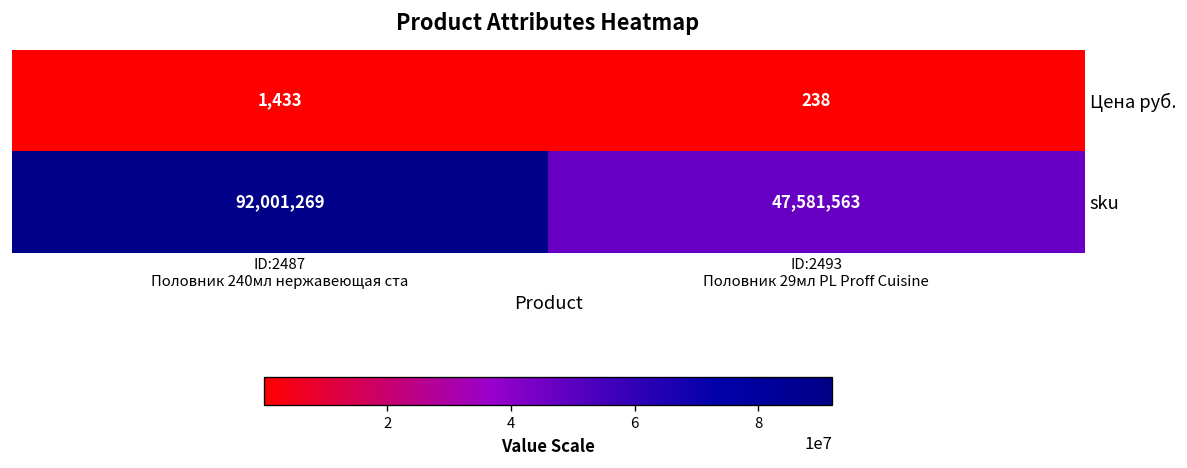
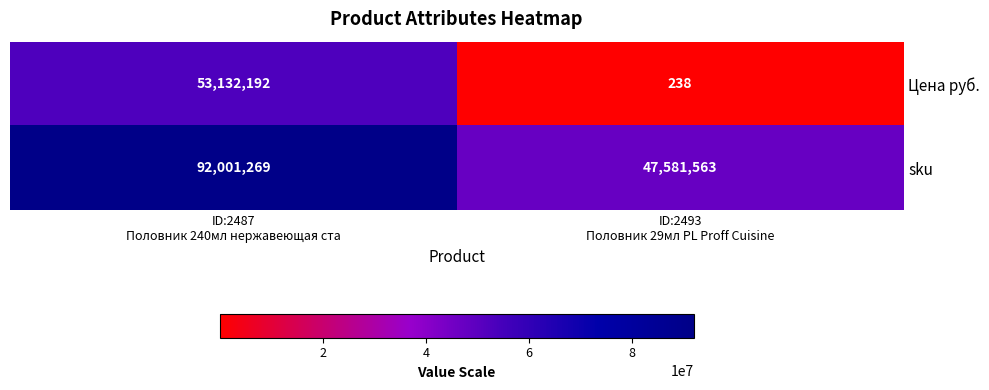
Цена руб., ID:2487 Половник 240мл нержавеющая ста: 1,433 -> 53,132,192
